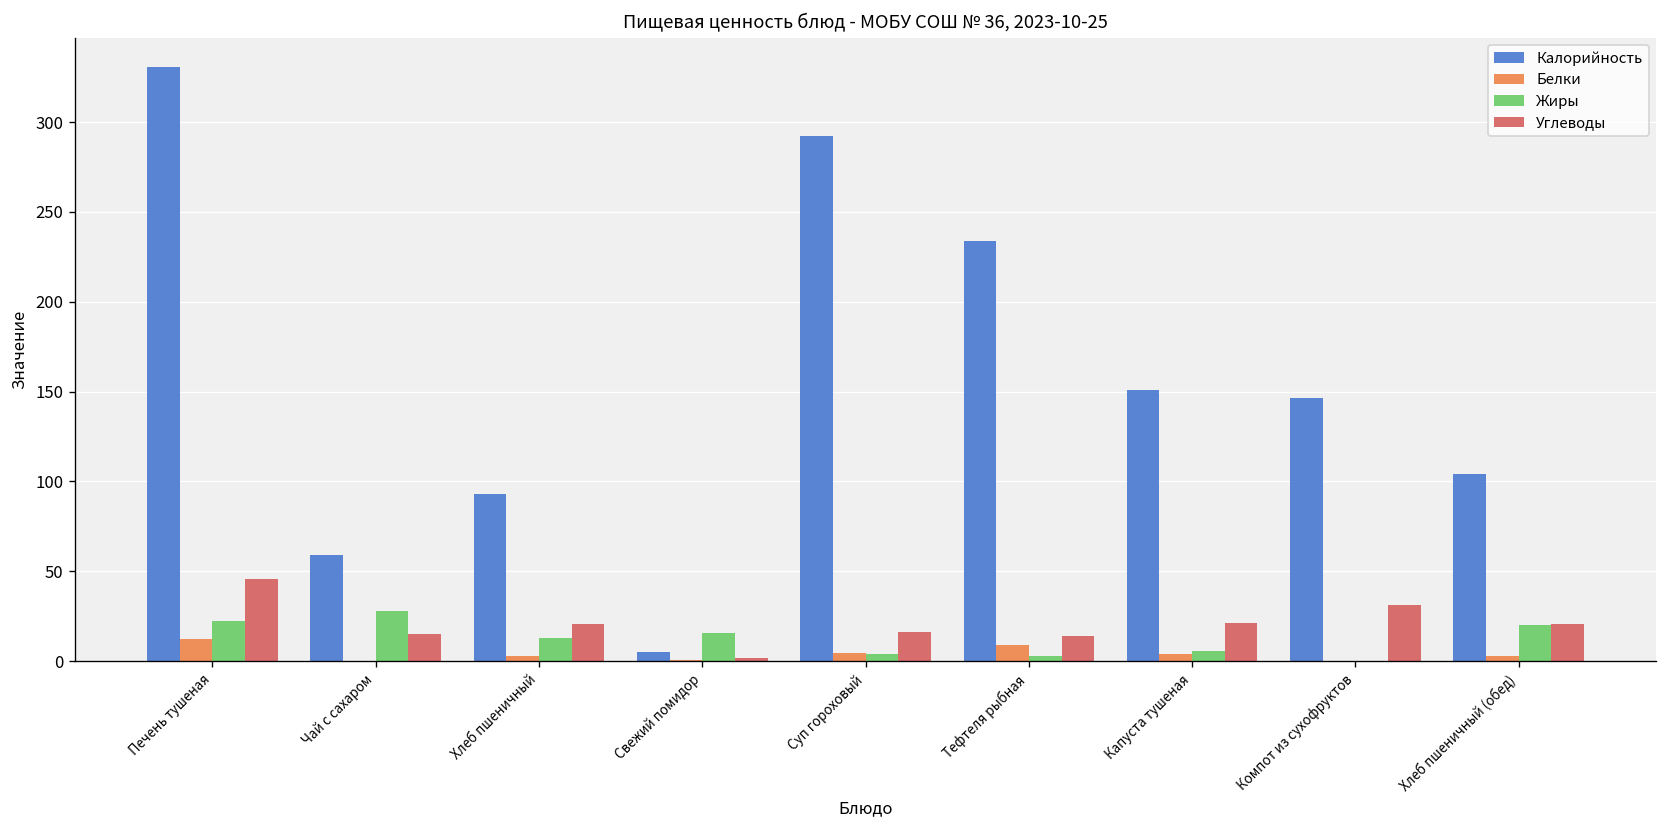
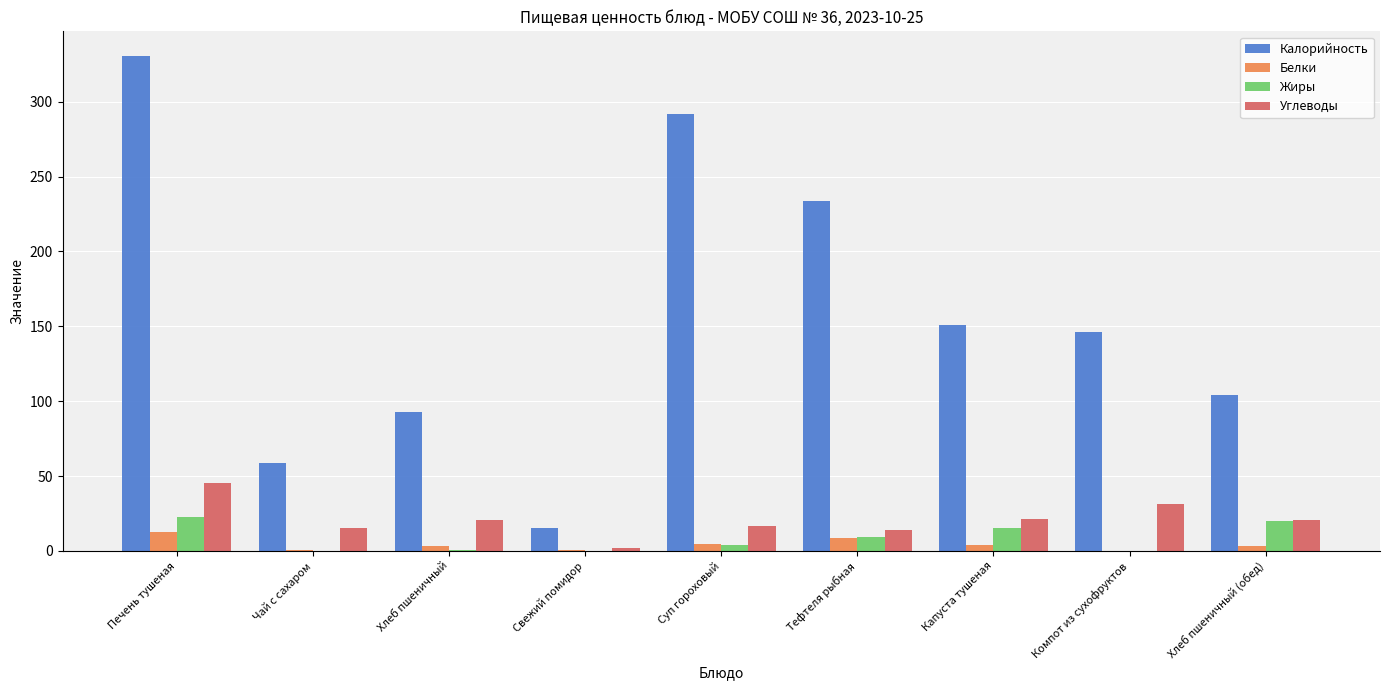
Жиры, Чай с сахаром: 28 -> 0
Жиры, Хлеб пшеничный: 13 -> 1
Калорийность, Свежий помидор: 5 -> 15
Жиры, Свежий помидор: 16 -> 0
Жиры, Тефтеля рыбная: 3 -> 9
Жиры, Капуста тушеная: 5 -> 15
